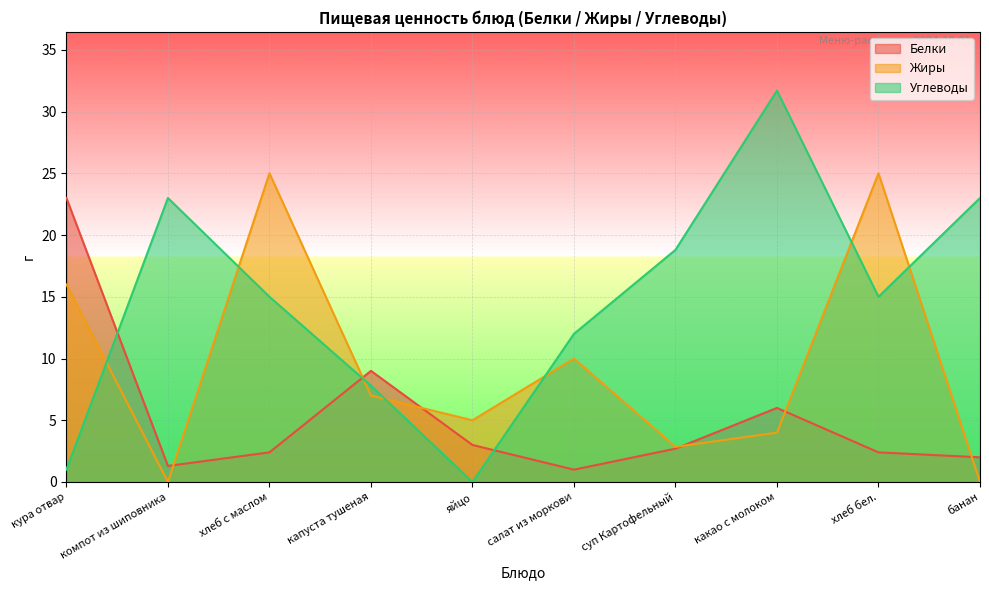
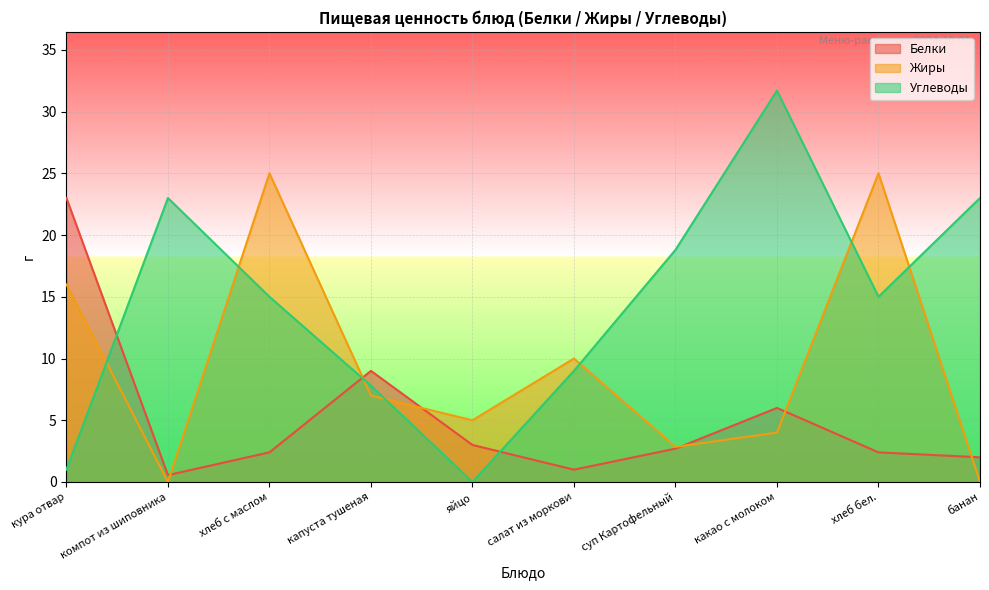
Белки, компот из шиповника: 1.3 -> 0.6
Углеводы, салат из моркови: 12 -> 9
